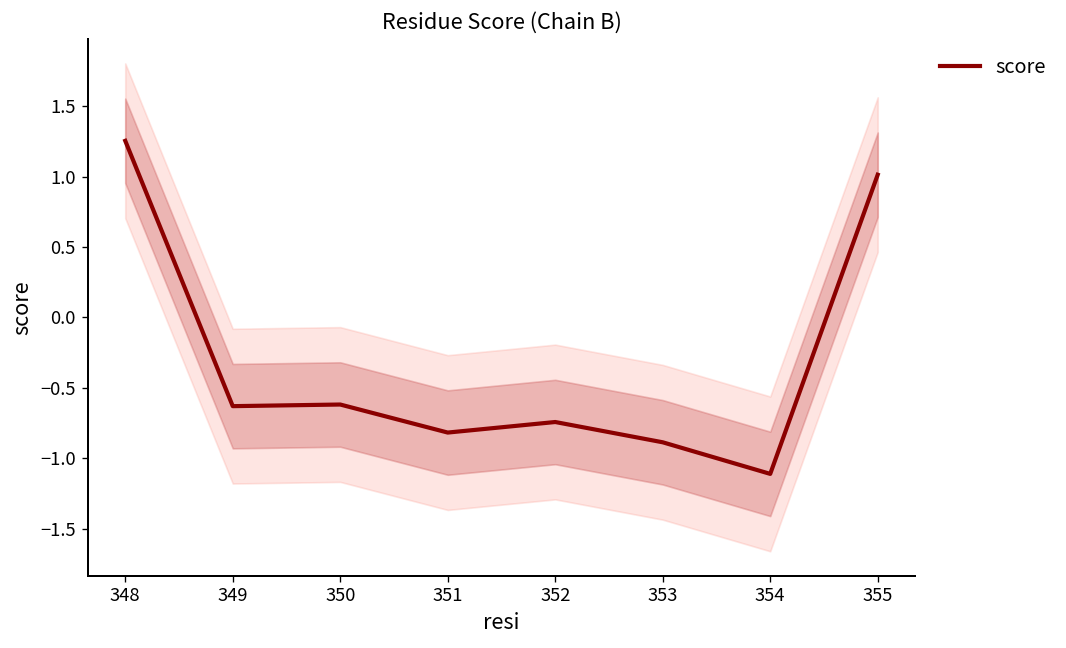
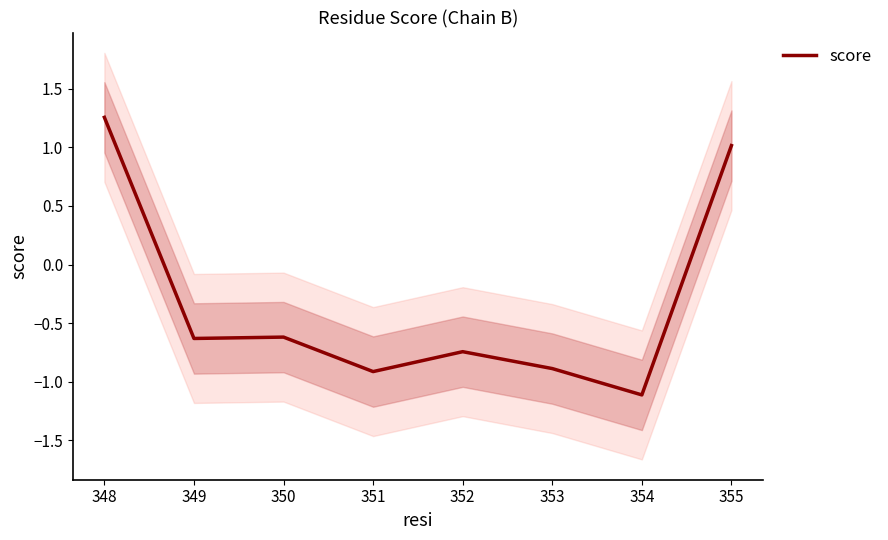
score, 351: -0.82 -> -0.91
